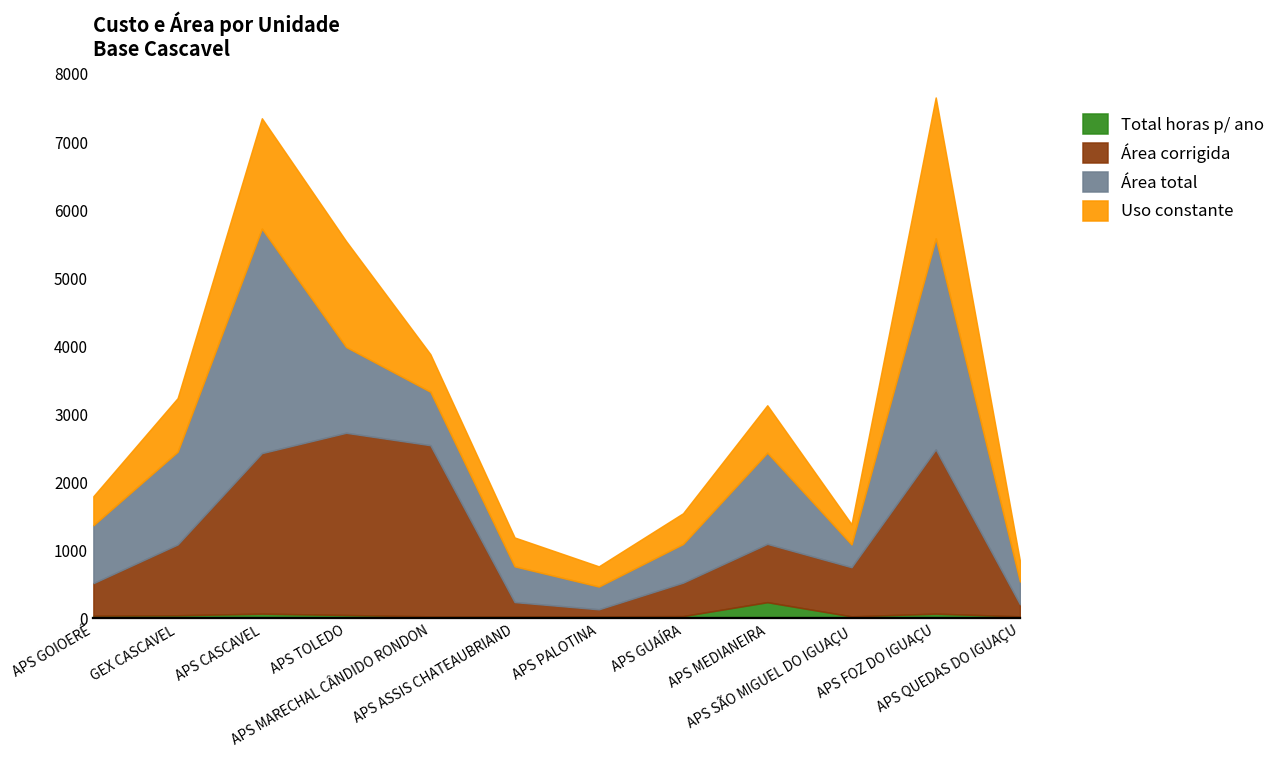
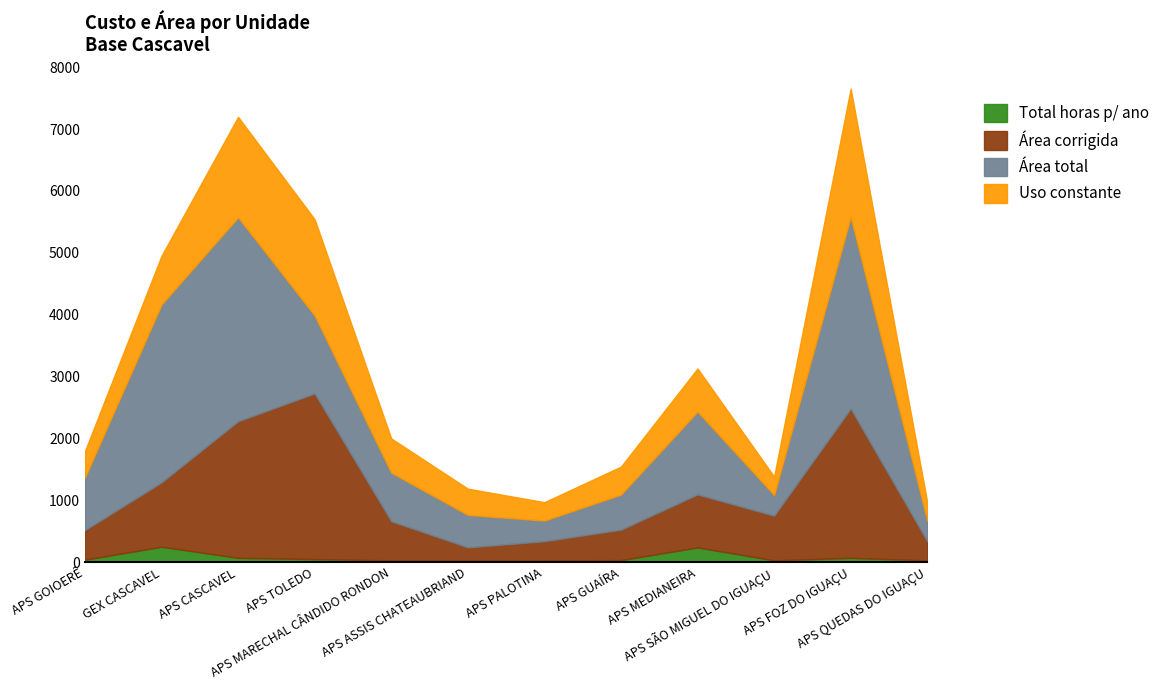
Total horas p/ ano, GEX CASCAVEL: 0 -> 200
Área total, GEX CASCAVEL: 1400 -> 2900
Área corrigida, APS CASCAVEL: 2400 -> 2200
Área corrigida, APS MARECHAL CÂNDIDO RONDON: 2500 -> 600
Área corrigida, APS PALOTINA: 100 -> 300
Área corrigida, APS QUEDAS DO IGUAÇU: 200 -> 300
